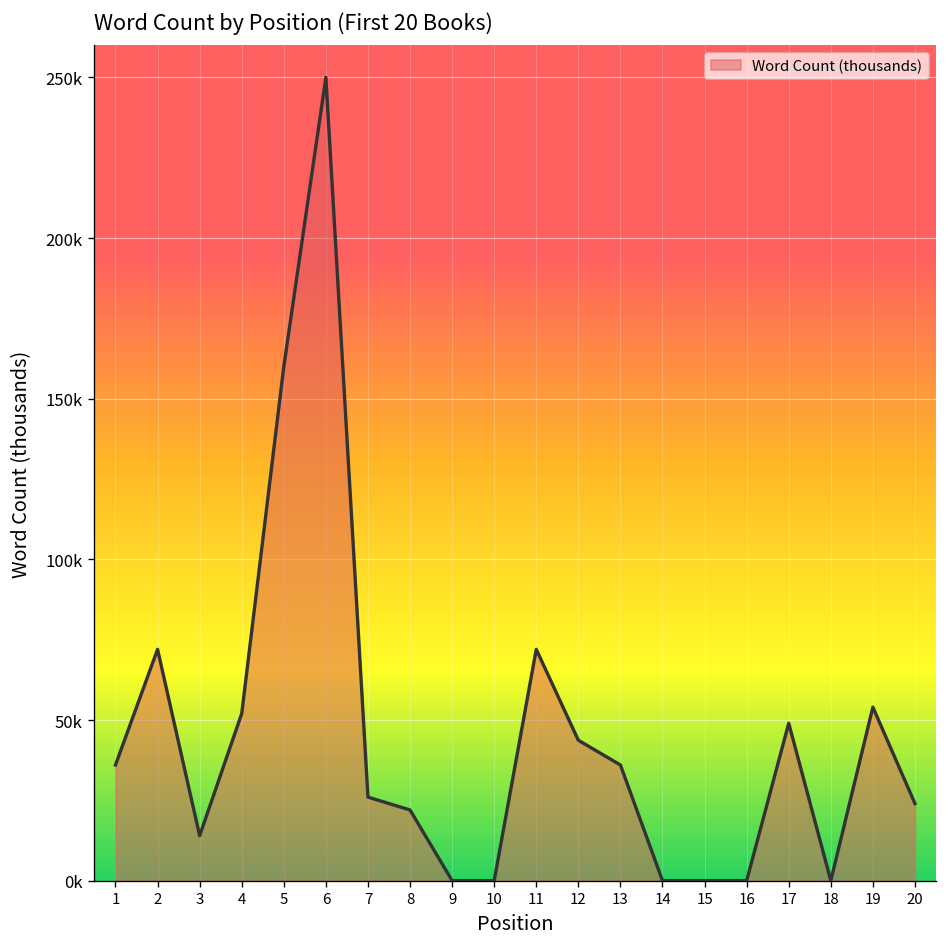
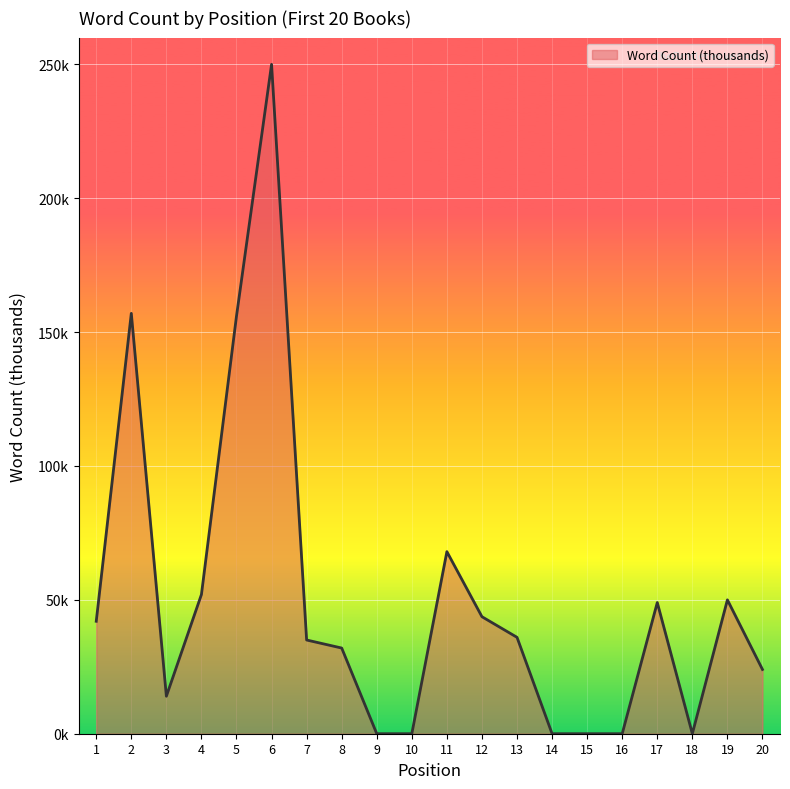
1: 36000 -> 42000
2: 72000 -> 157000
5: 160000 -> 156000
7: 26000 -> 35000
8: 22000 -> 32000
11: 72000 -> 68000
19: 54000 -> 50000
